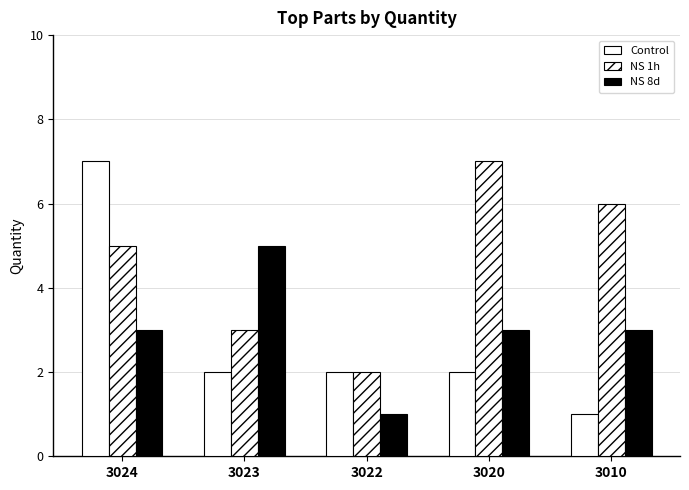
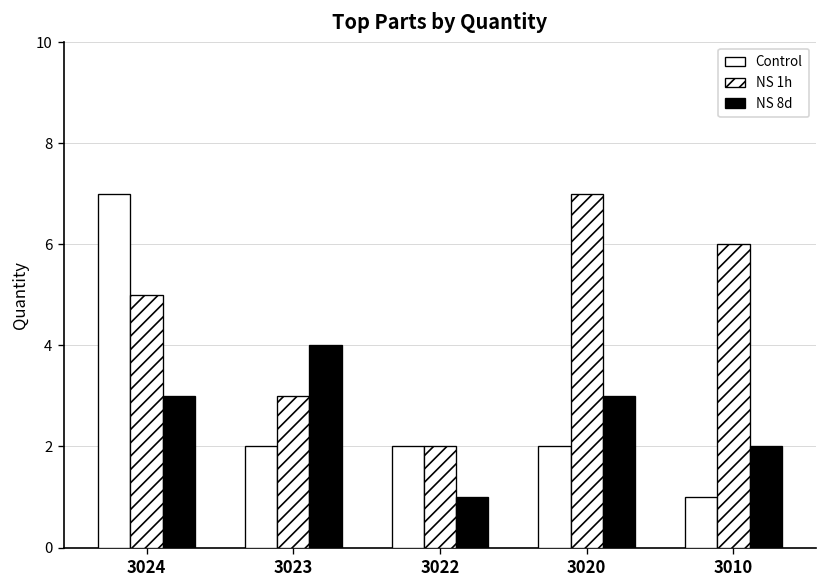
NS 8d, 3023: 5 -> 4
NS 8d, 3010: 3 -> 2
